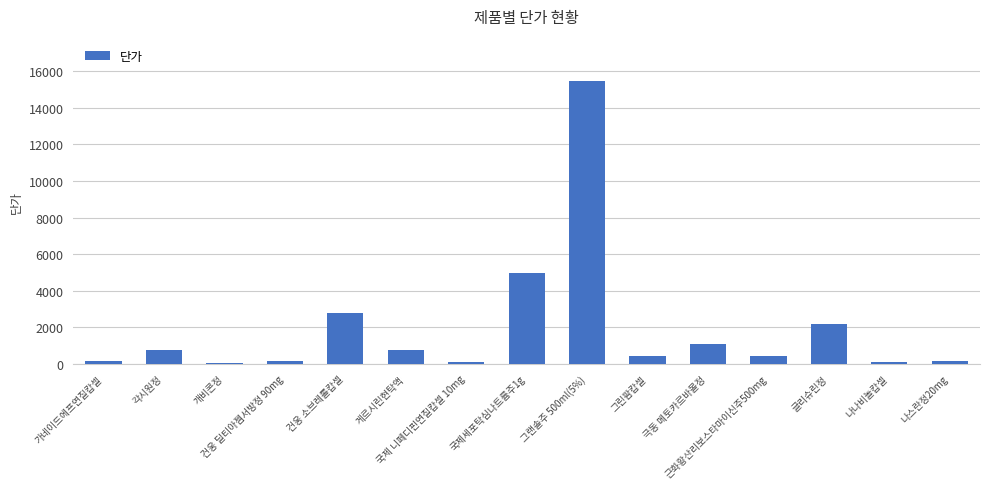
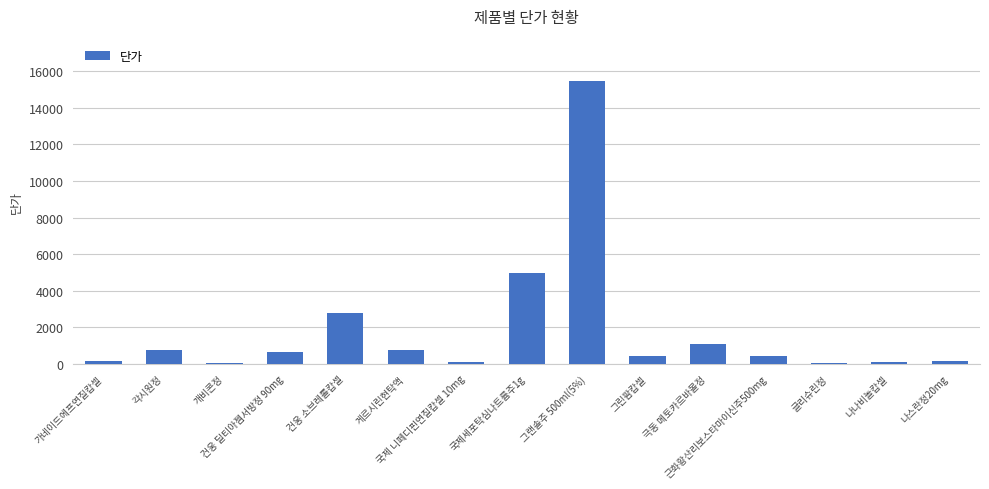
건웅 딜티아젬서방정 90mg: 200 -> 700
글리슈린정: 2200 -> 100
